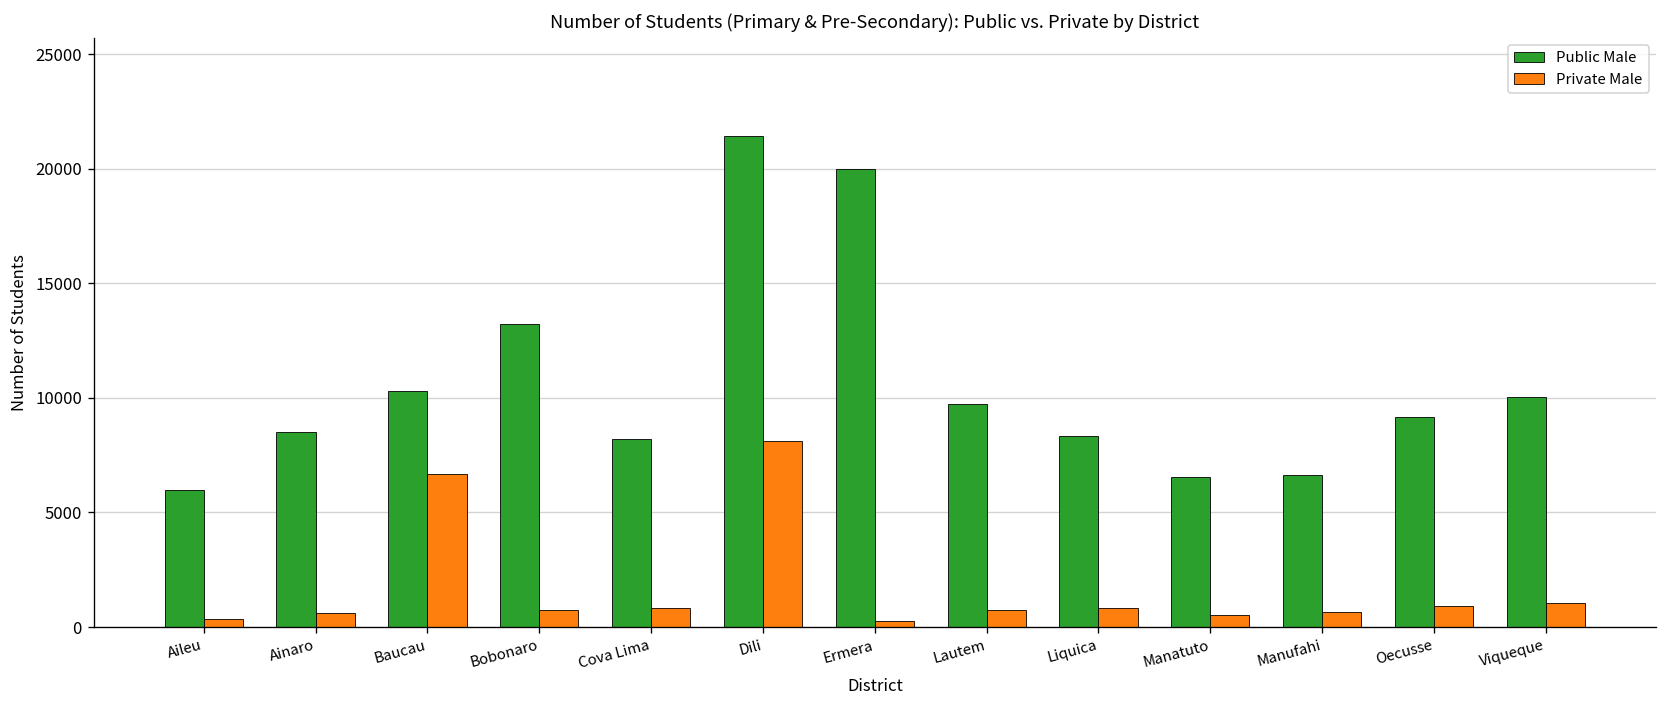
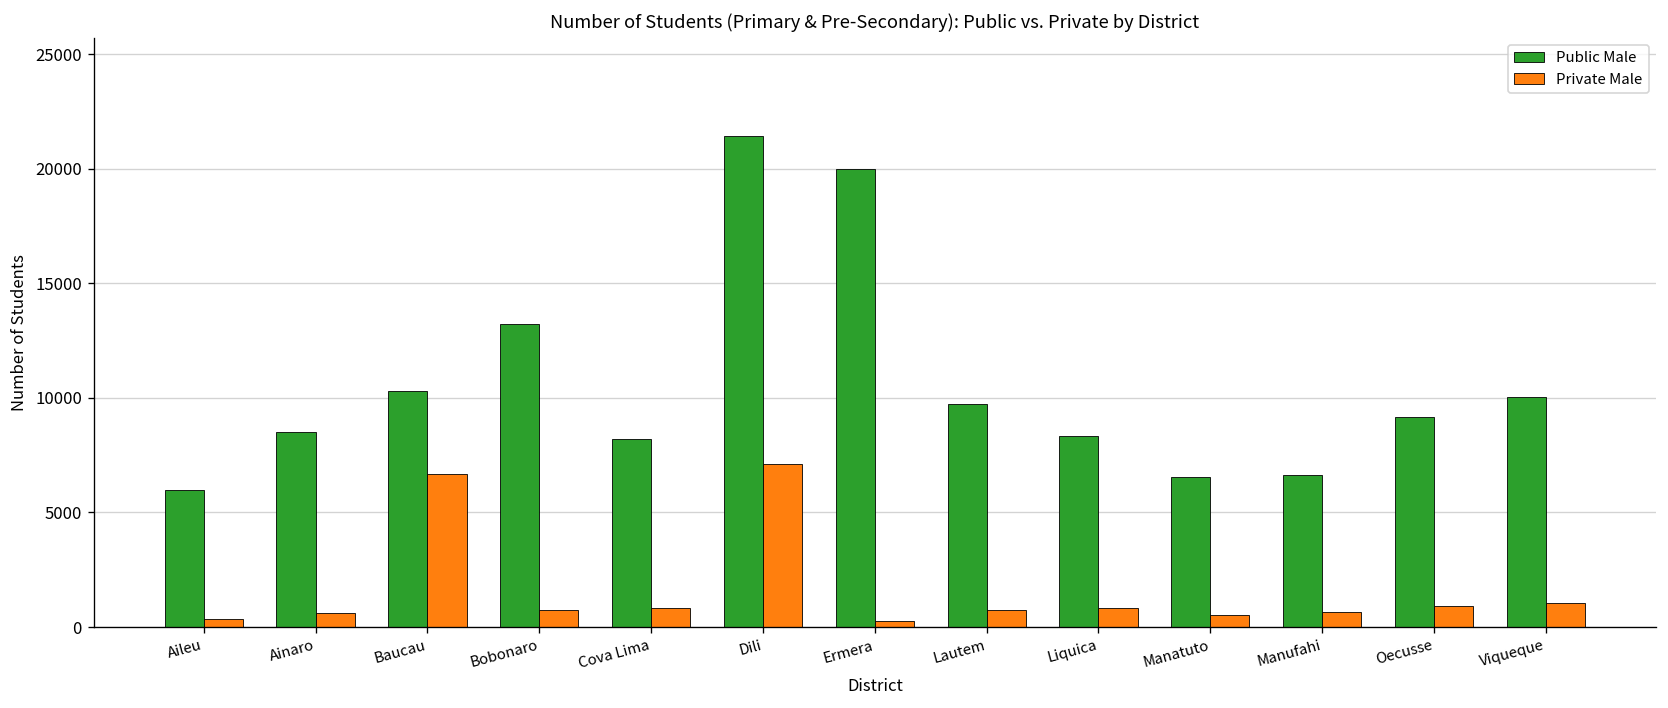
Private Male, Dili: 8100 -> 7100
